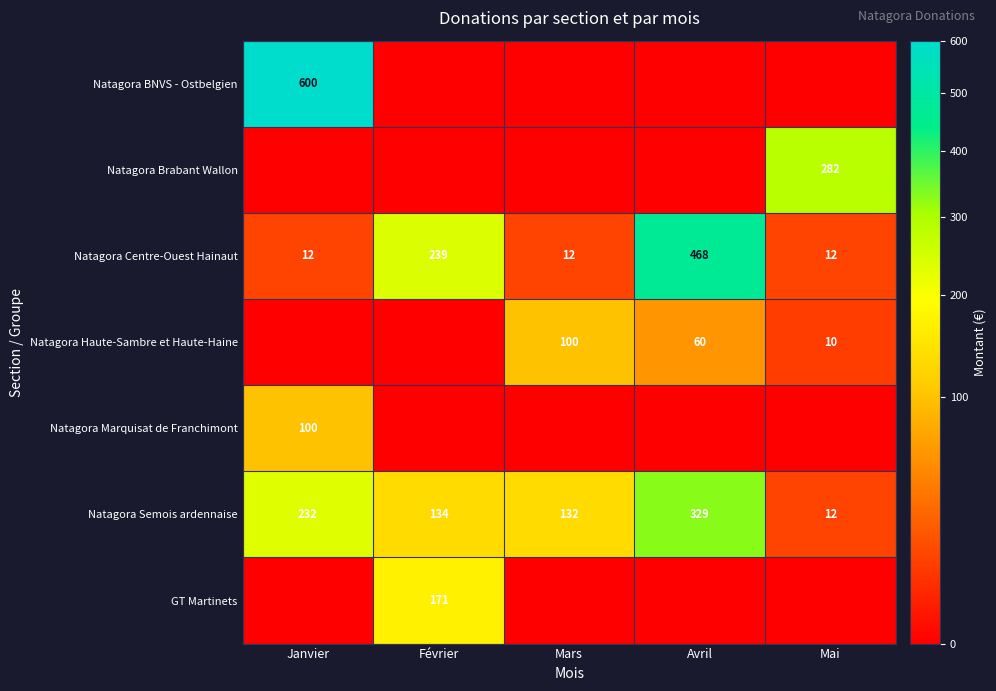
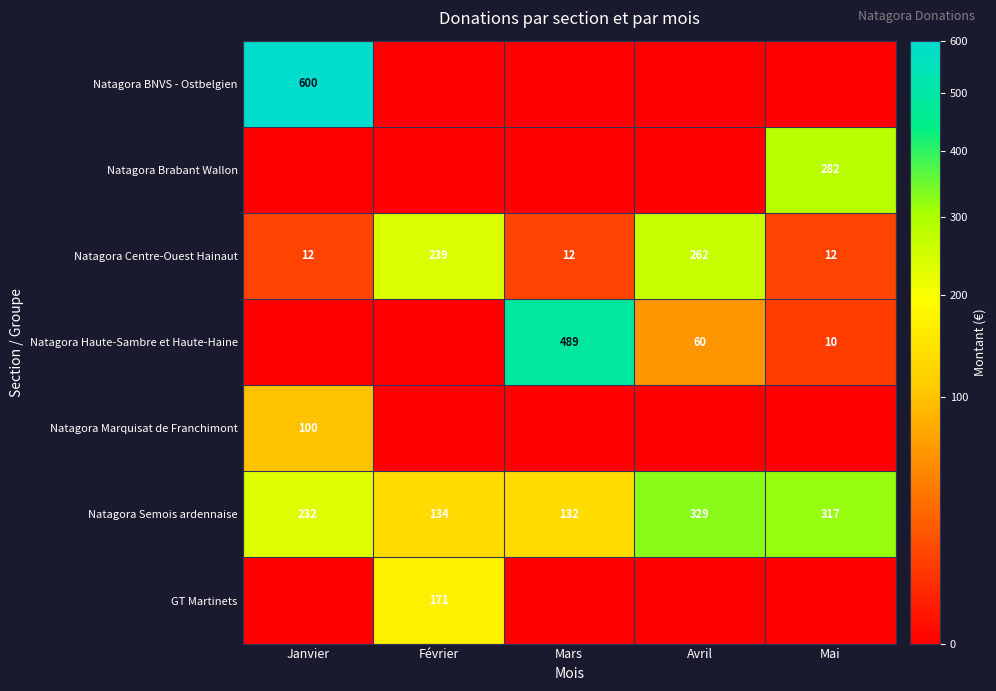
Natagora Centre-Ouest Hainaut, Avril: 468 -> 262
Natagora Haute-Sambre et Haute-Haine, Mars: 100 -> 489
Natagora Semois ardennaise, Mai: 12 -> 317
